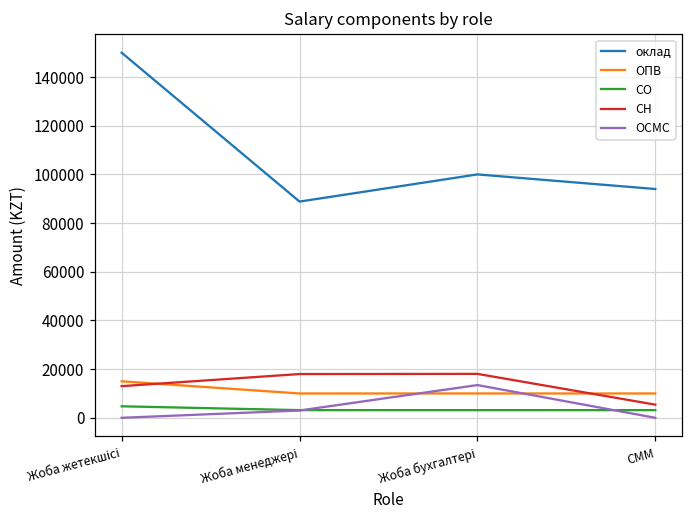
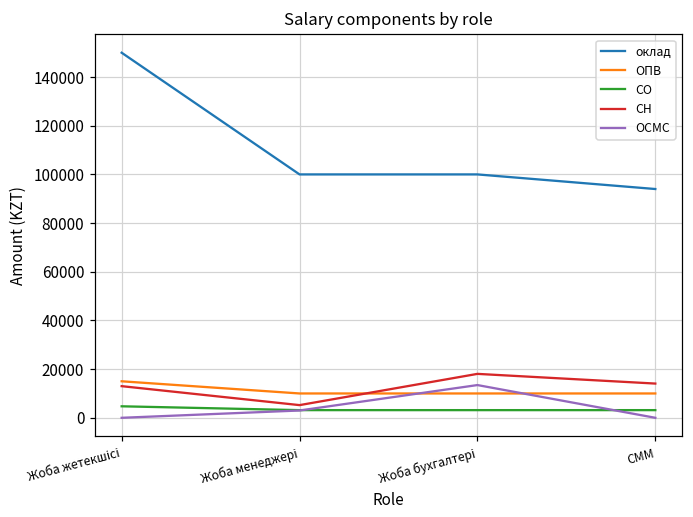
оклад, Жоба менеджері: 89000 -> 100000
СН, Жоба менеджері: 18000 -> 5000
СН, СММ: 5000 -> 14000
